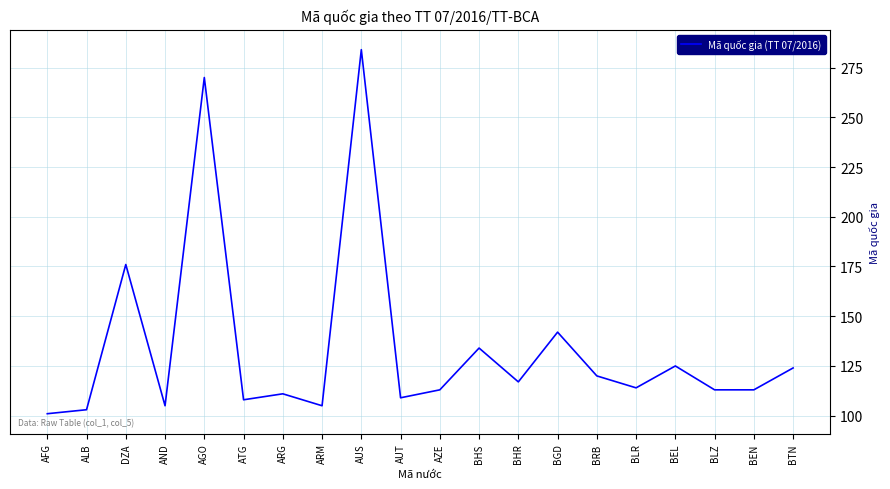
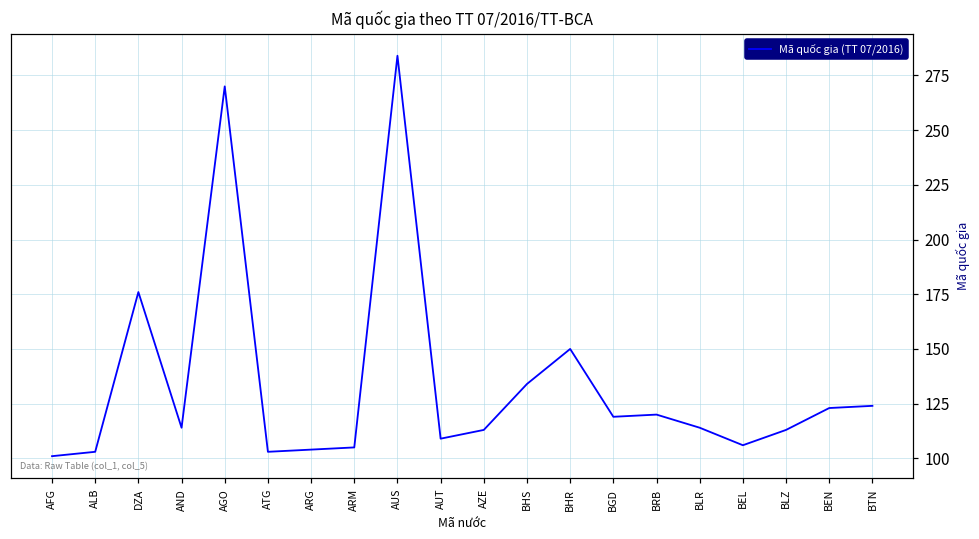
AND: 105 -> 114
ATG: 108 -> 103
ARG: 111 -> 104
BHR: 117 -> 150
BGD: 142 -> 119
BEL: 125 -> 106
BEN: 113 -> 123
